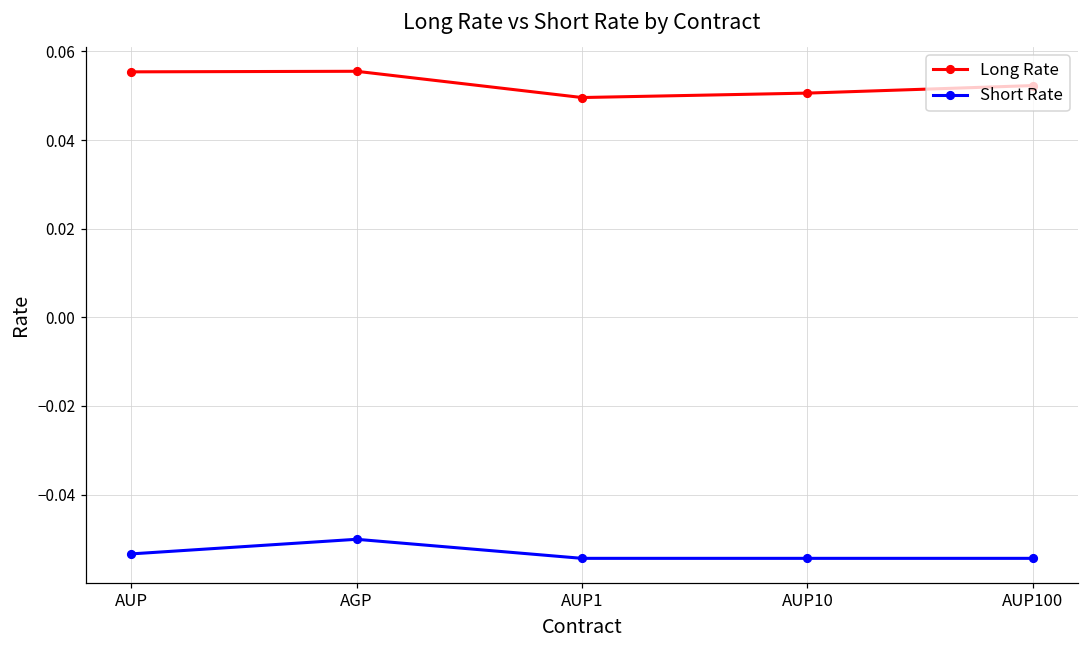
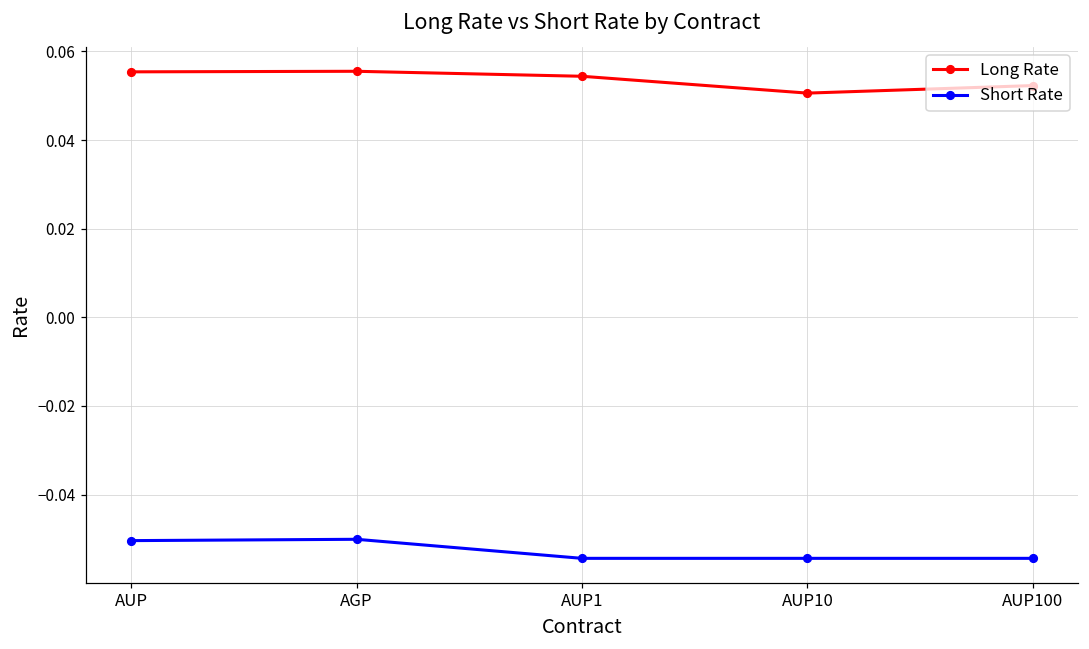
Short Rate, AUP: -0.053 -> -0.050
Long Rate, AUP1: 0.050 -> 0.054
